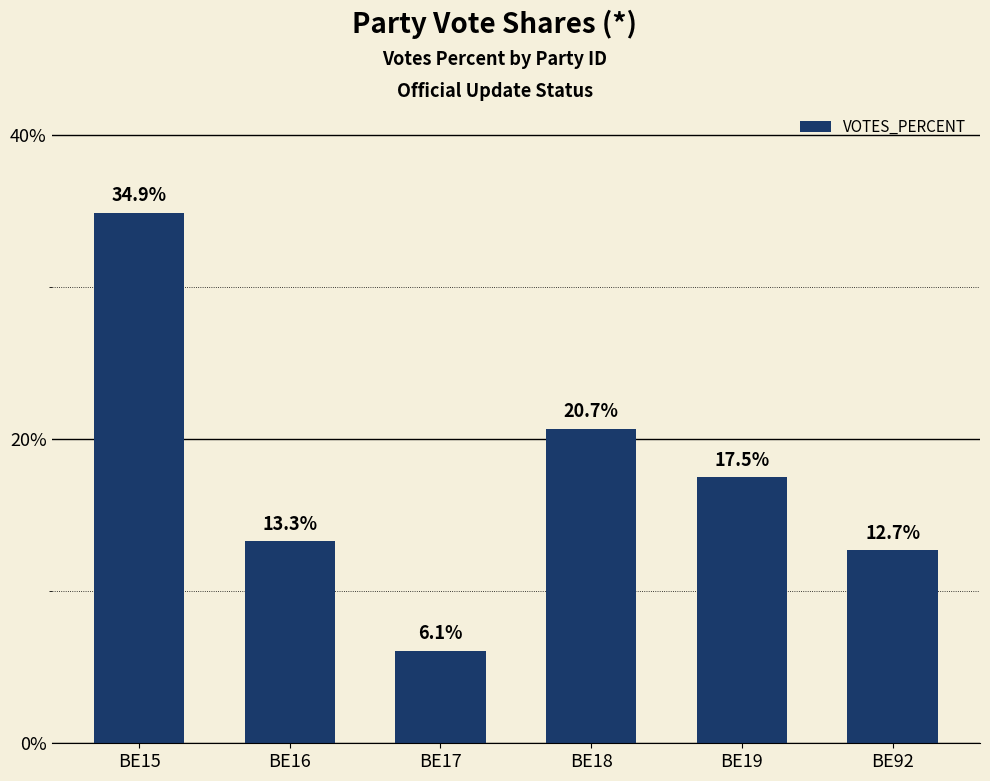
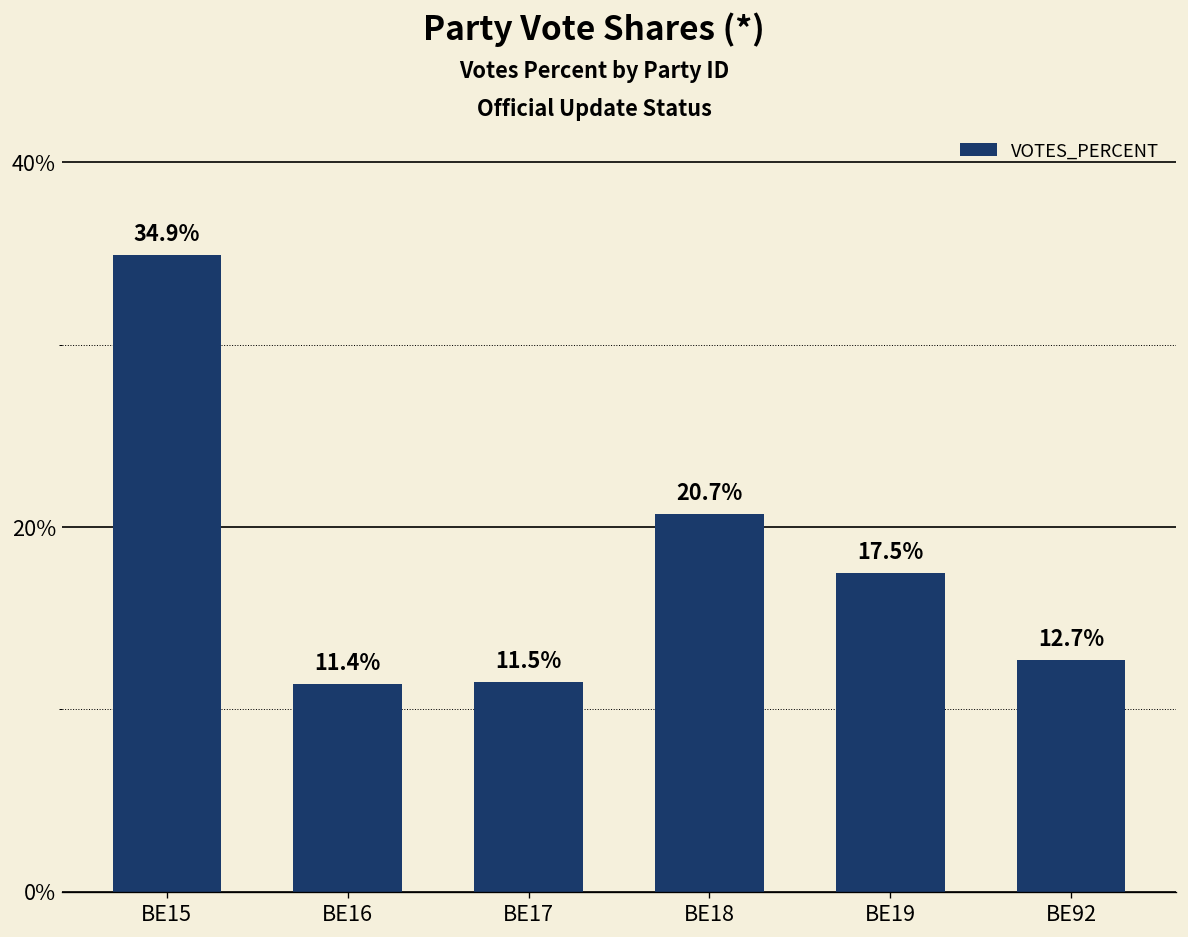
BE16: 13.3% -> 11.4%
BE17: 6.1% -> 11.5%
